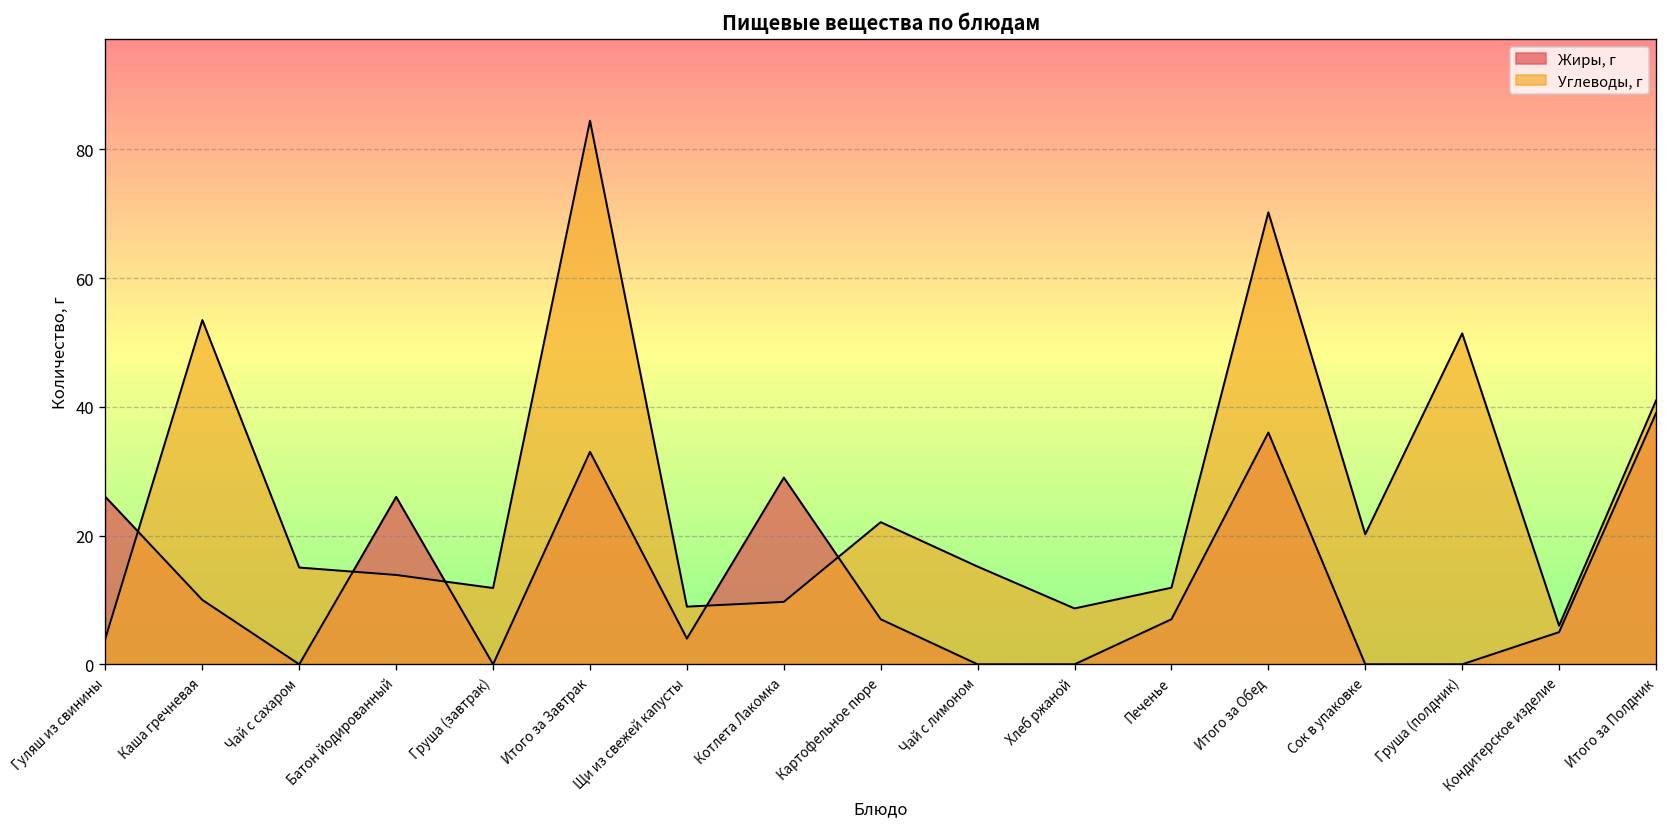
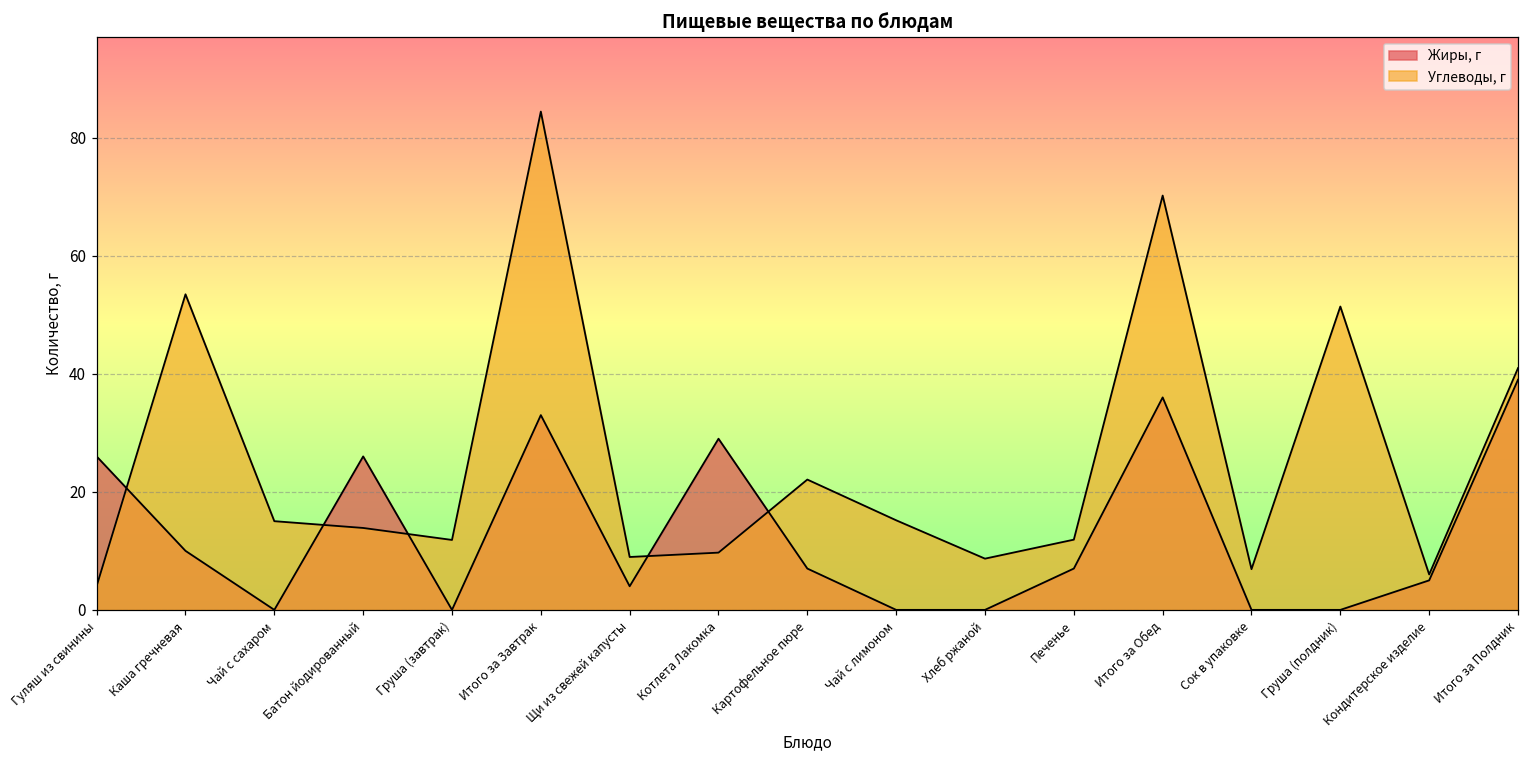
Углеводы, г, Сок в упаковке: 20 -> 7
